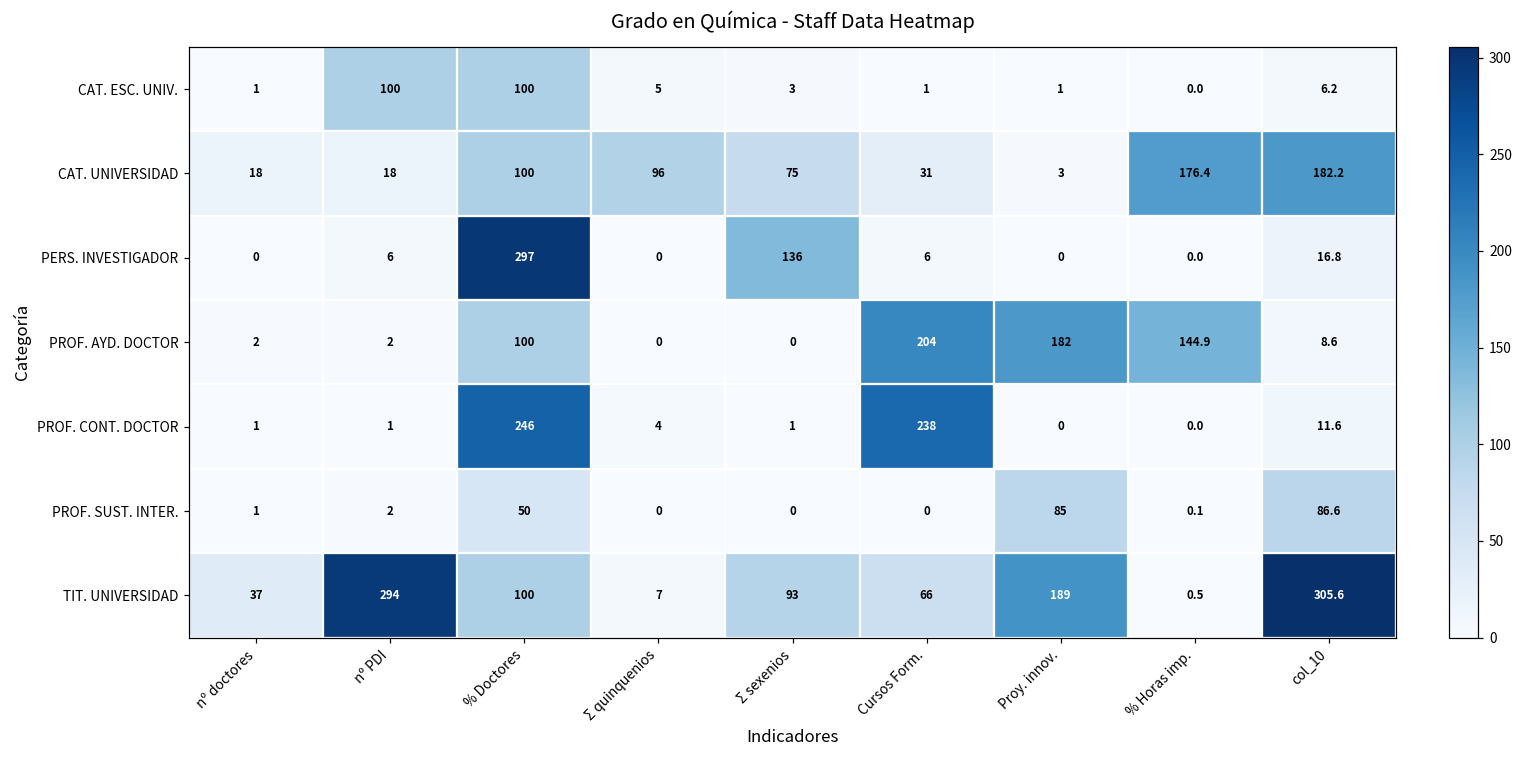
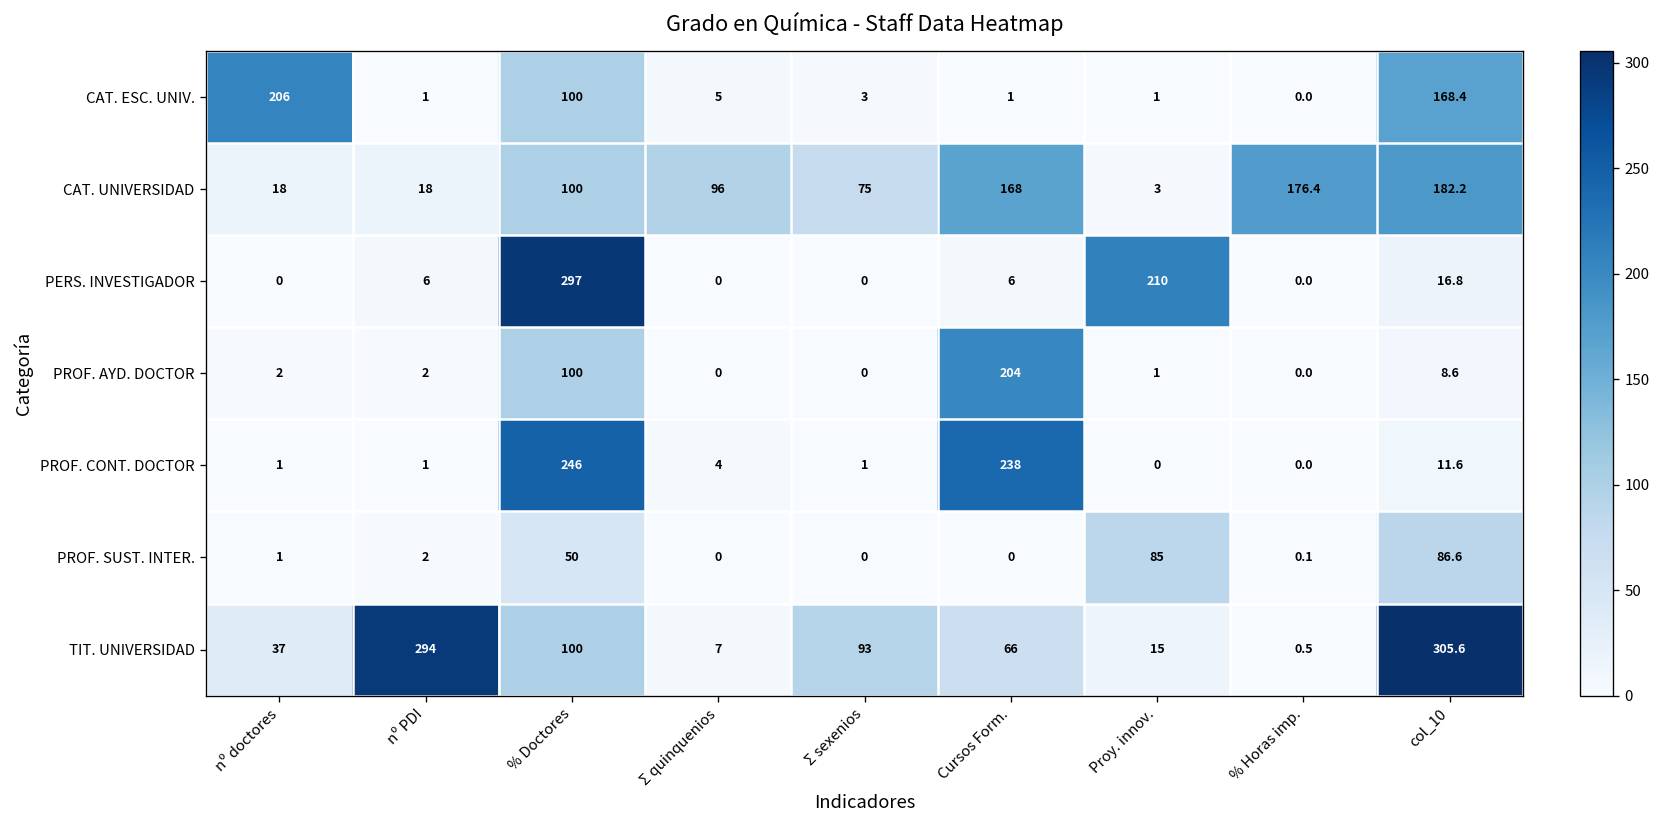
CAT. ESC. UNIV., nº doctores: 1 -> 206
CAT. ESC. UNIV., nº PDI: 100 -> 1
CAT. ESC. UNIV., col_10: 6.2 -> 168.4
CAT. UNIVERSIDAD, Cursos Form.: 31 -> 168
PERS. INVESTIGADOR, Σ sexenios: 136 -> 0
PERS. INVESTIGADOR, Proy. innov.: 0 -> 210
PROF. AYD. DOCTOR, Proy. innov.: 182 -> 1
PROF. AYD. DOCTOR, % Horas imp.: 144.9 -> 0.0
TIT. UNIVERSIDAD, Proy. innov.: 189 -> 15
